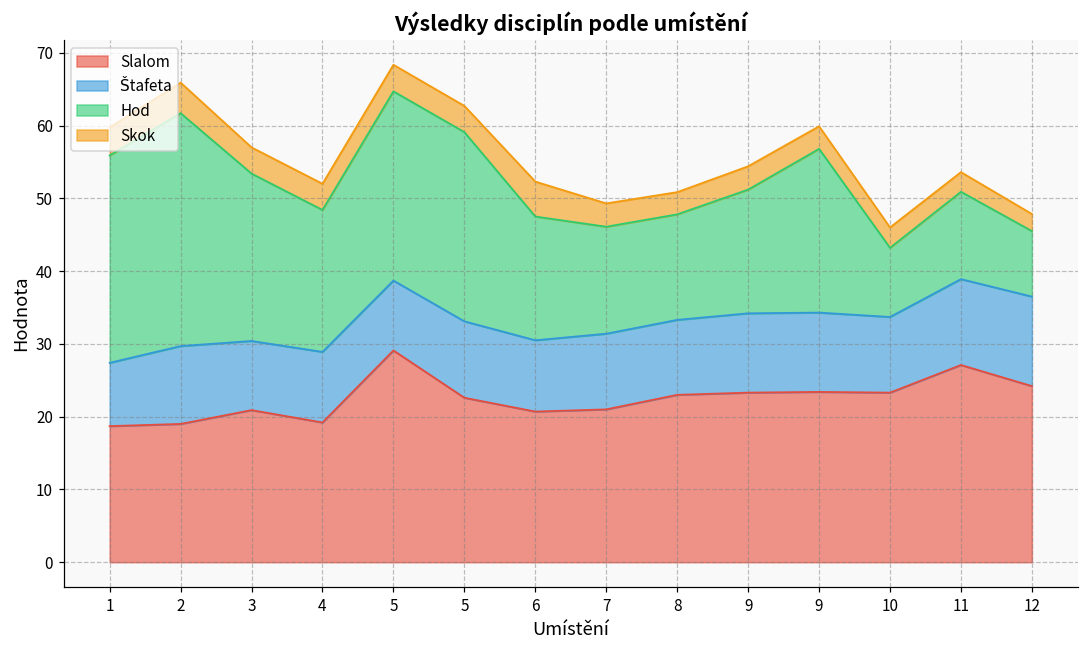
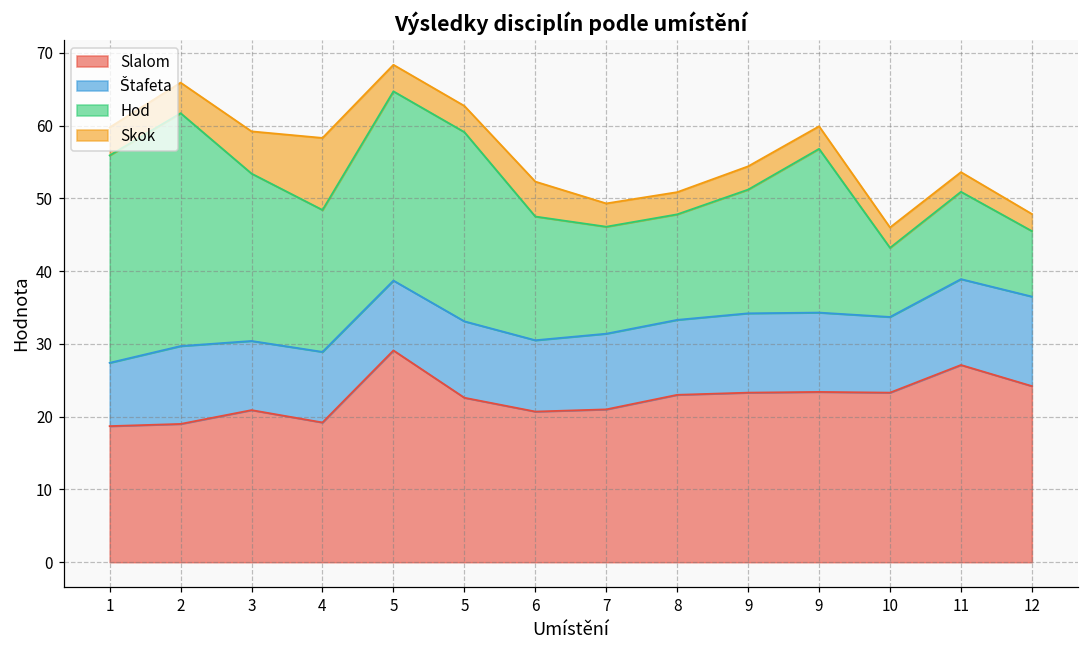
Skok, 3: 4 -> 6
Skok, 4: 4 -> 10
